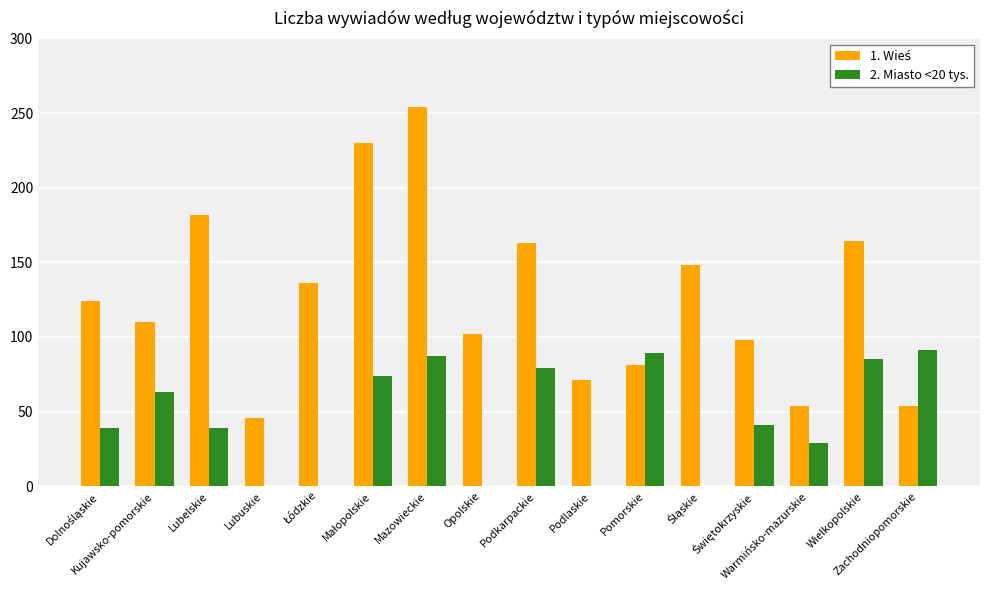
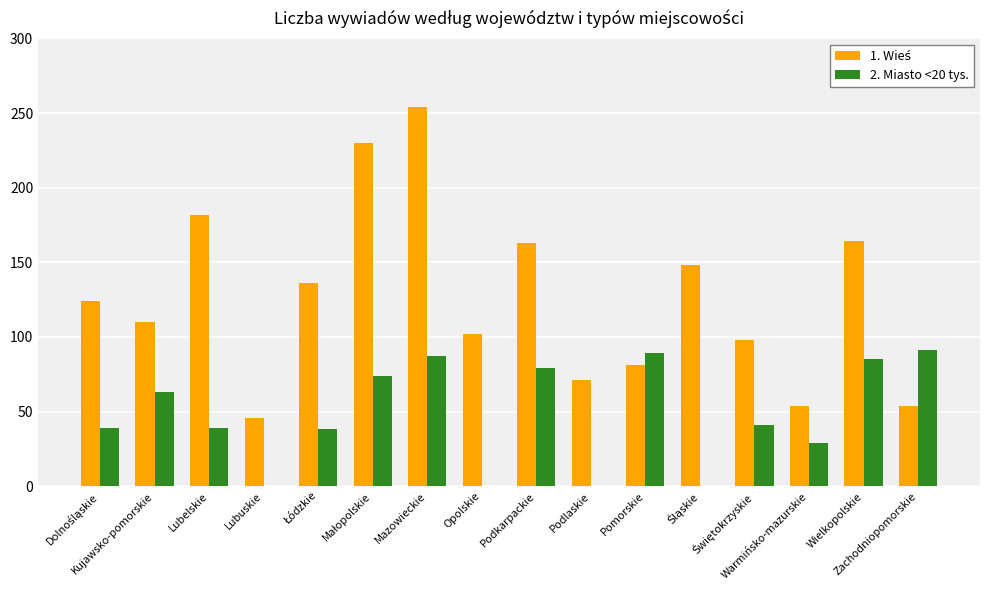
2. Miasto <20 tys., Łódzkie: 0 -> 38
